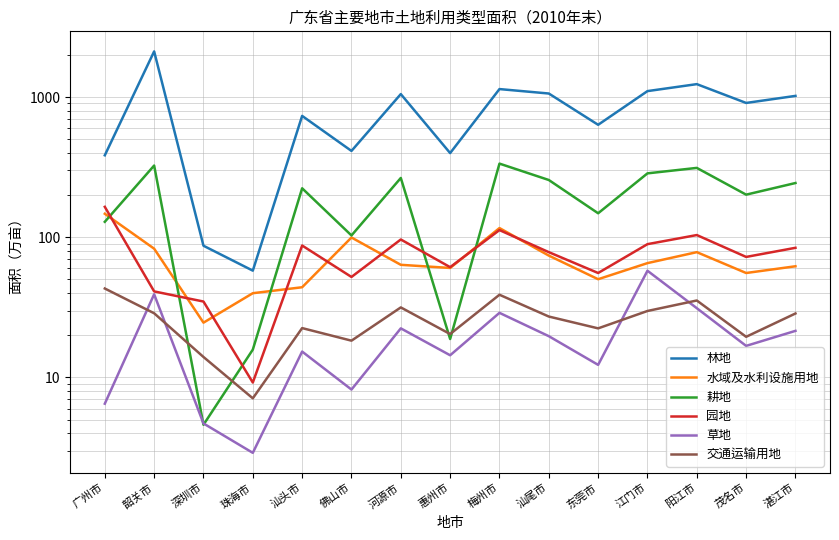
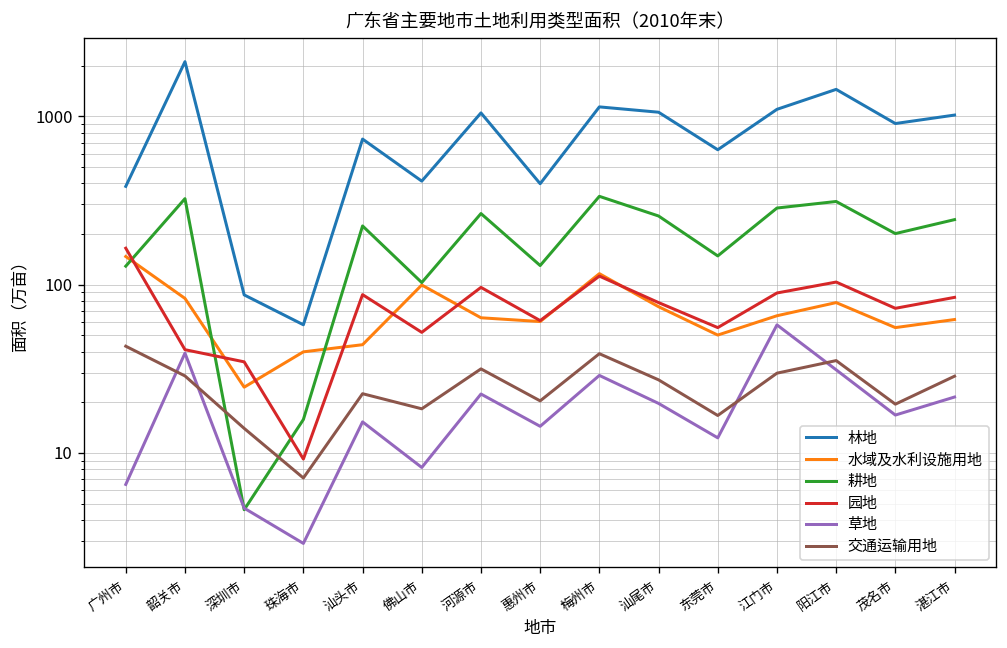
耕地, 惠州市: 19 -> 130
交通运输用地, 东莞市: 22 -> 17
林地, 阳江市: 1200 -> 1400
